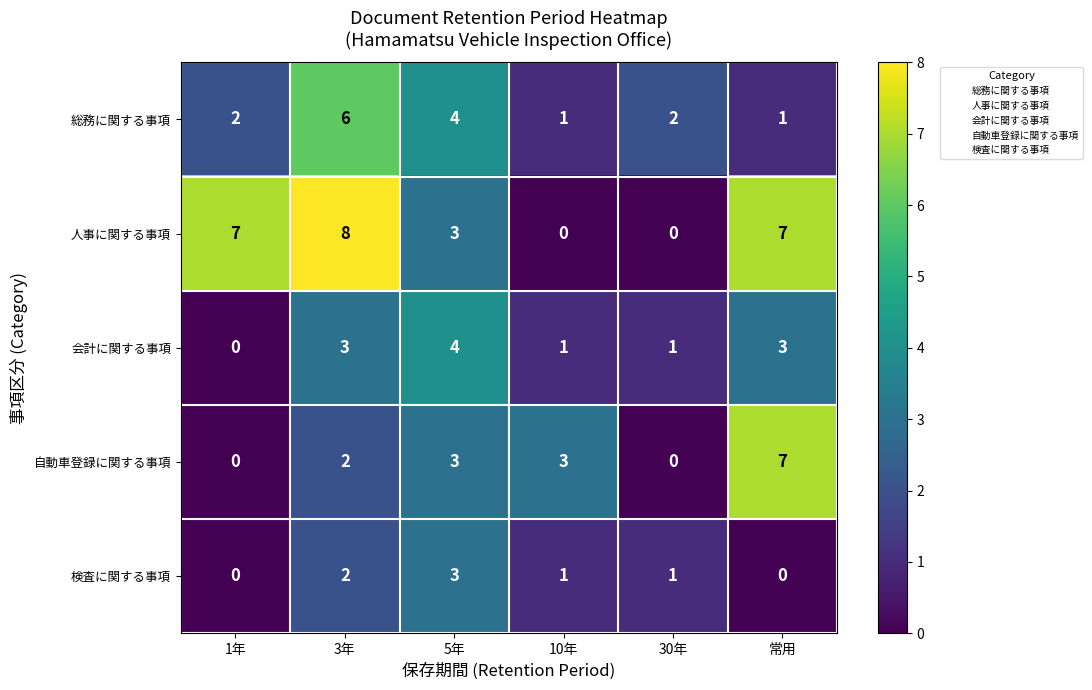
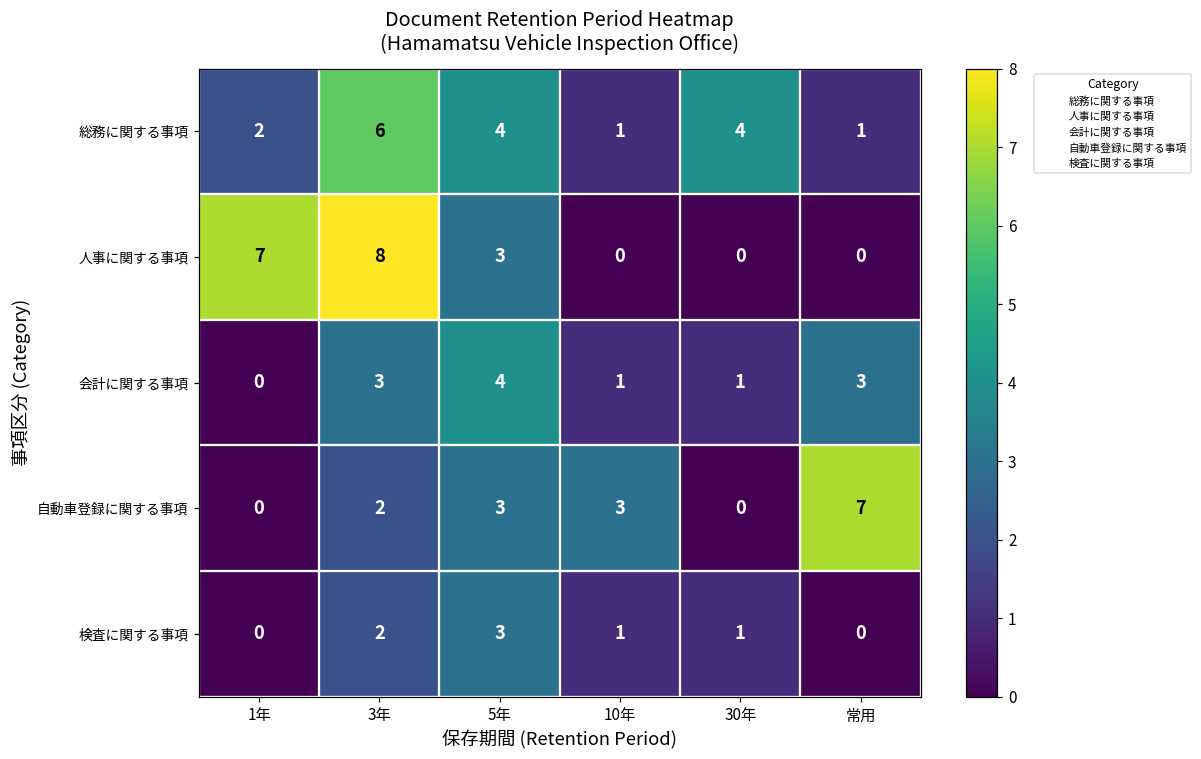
総務に関する事項, 30年: 2 -> 4
人事に関する事項, 常用: 7 -> 0
